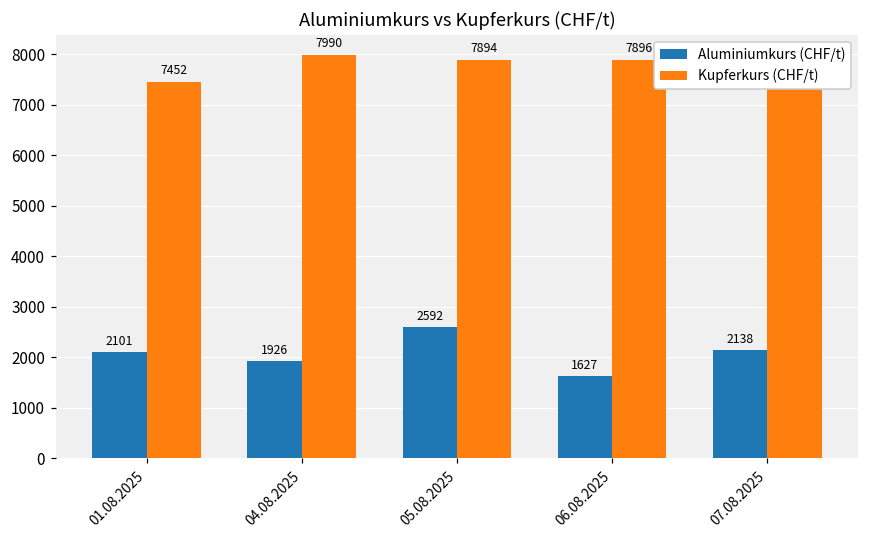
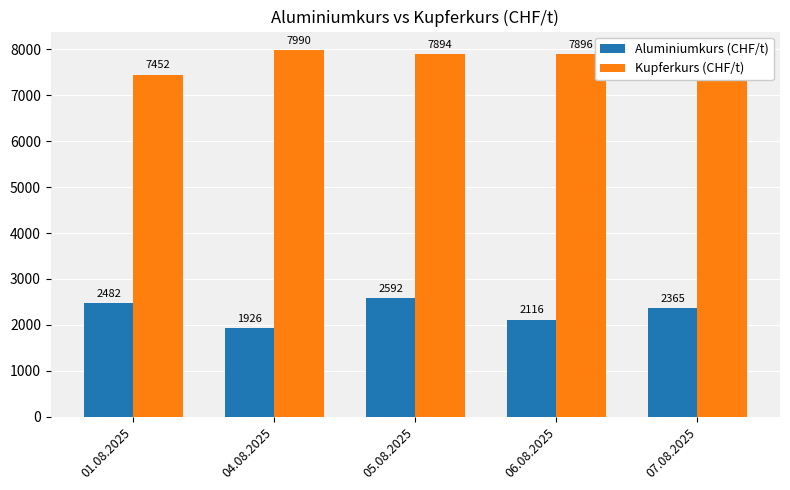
Aluminiumkurs (CHF/t), 01.08.2025: 2101 -> 2482
Aluminiumkurs (CHF/t), 06.08.2025: 1627 -> 2116
Aluminiumkurs (CHF/t), 07.08.2025: 2138 -> 2365
